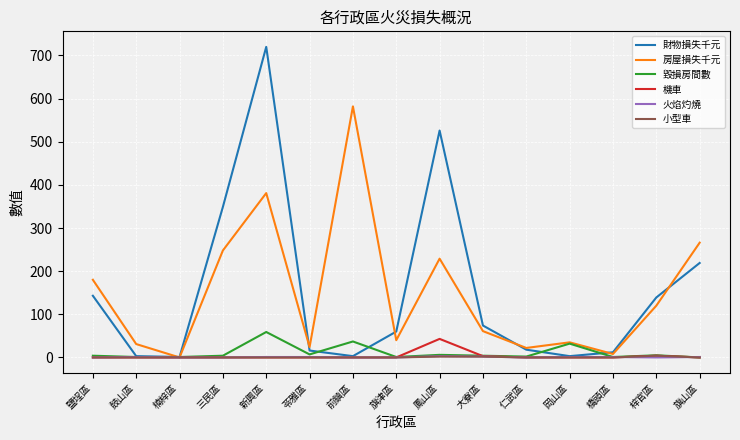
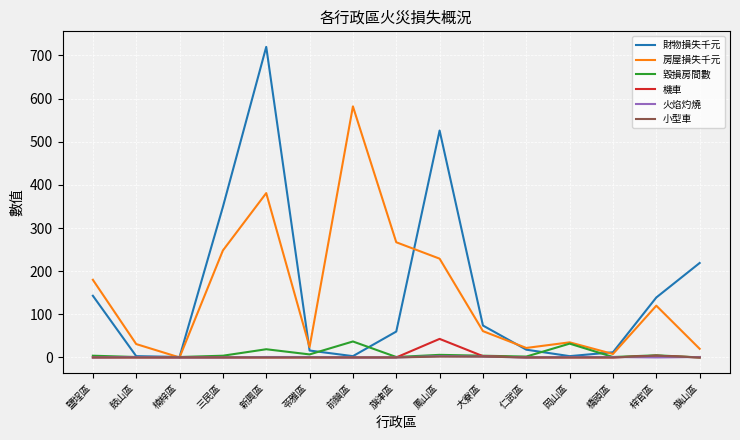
毀損房間數, 新興區: 60 -> 20
房屋損失千元, 旗津區: 40 -> 270
房屋損失千元, 旗山區: 270 -> 20
